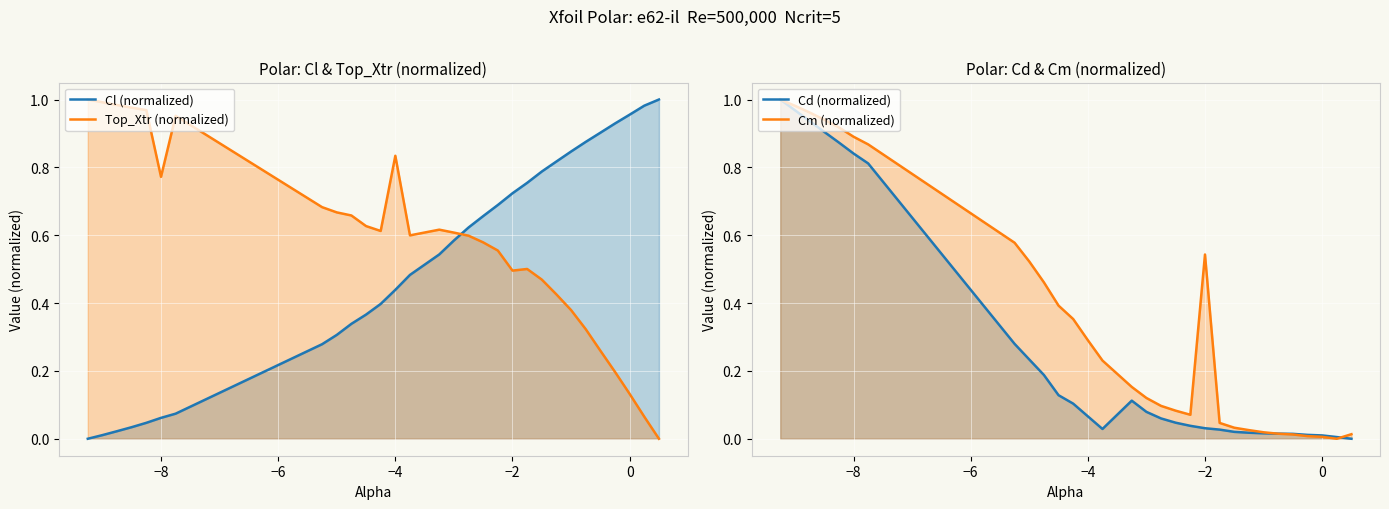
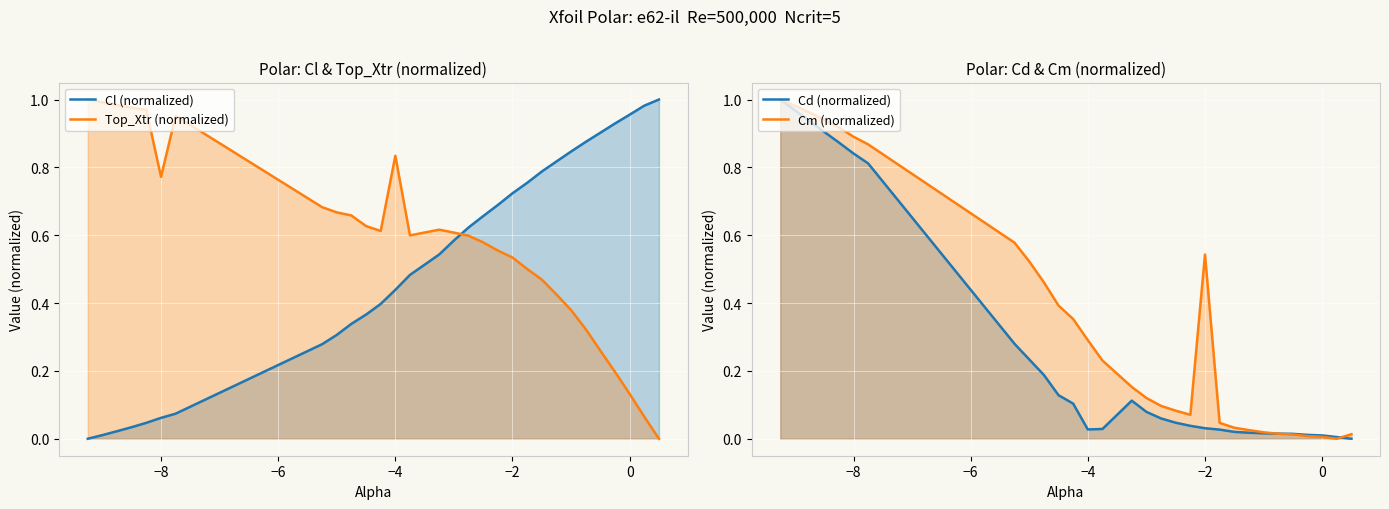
Polar: Cl & Top_Xtr (normalized), Top_Xtr (normalized), −2: 0.50 -> 0.53
Polar: Cd & Cm (normalized), Cd (normalized), −4: 0.07 -> 0.03
